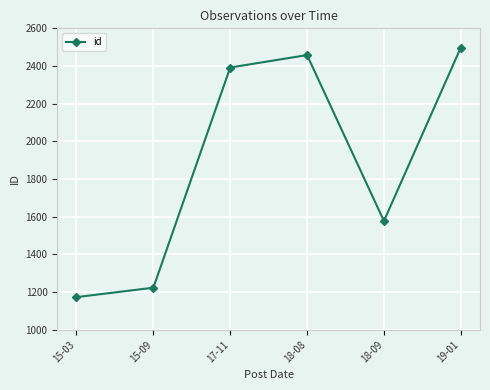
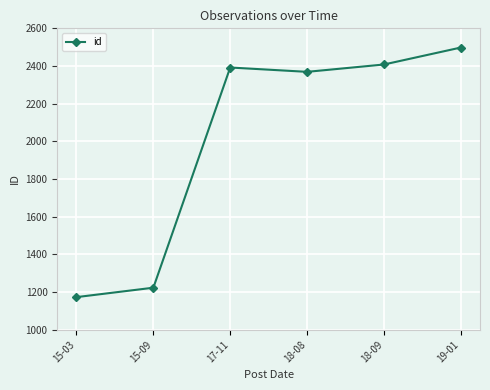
18-08: 2460 -> 2370
18-09: 1580 -> 2410
